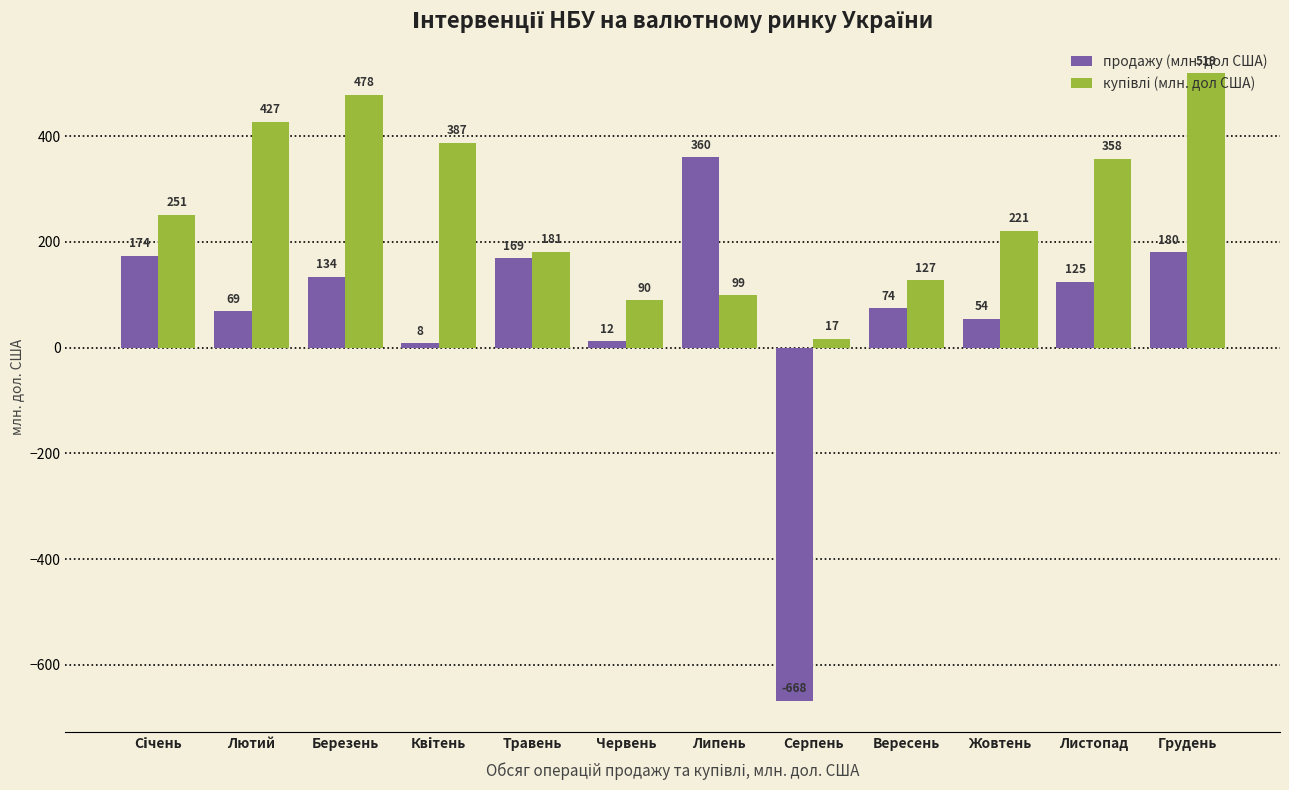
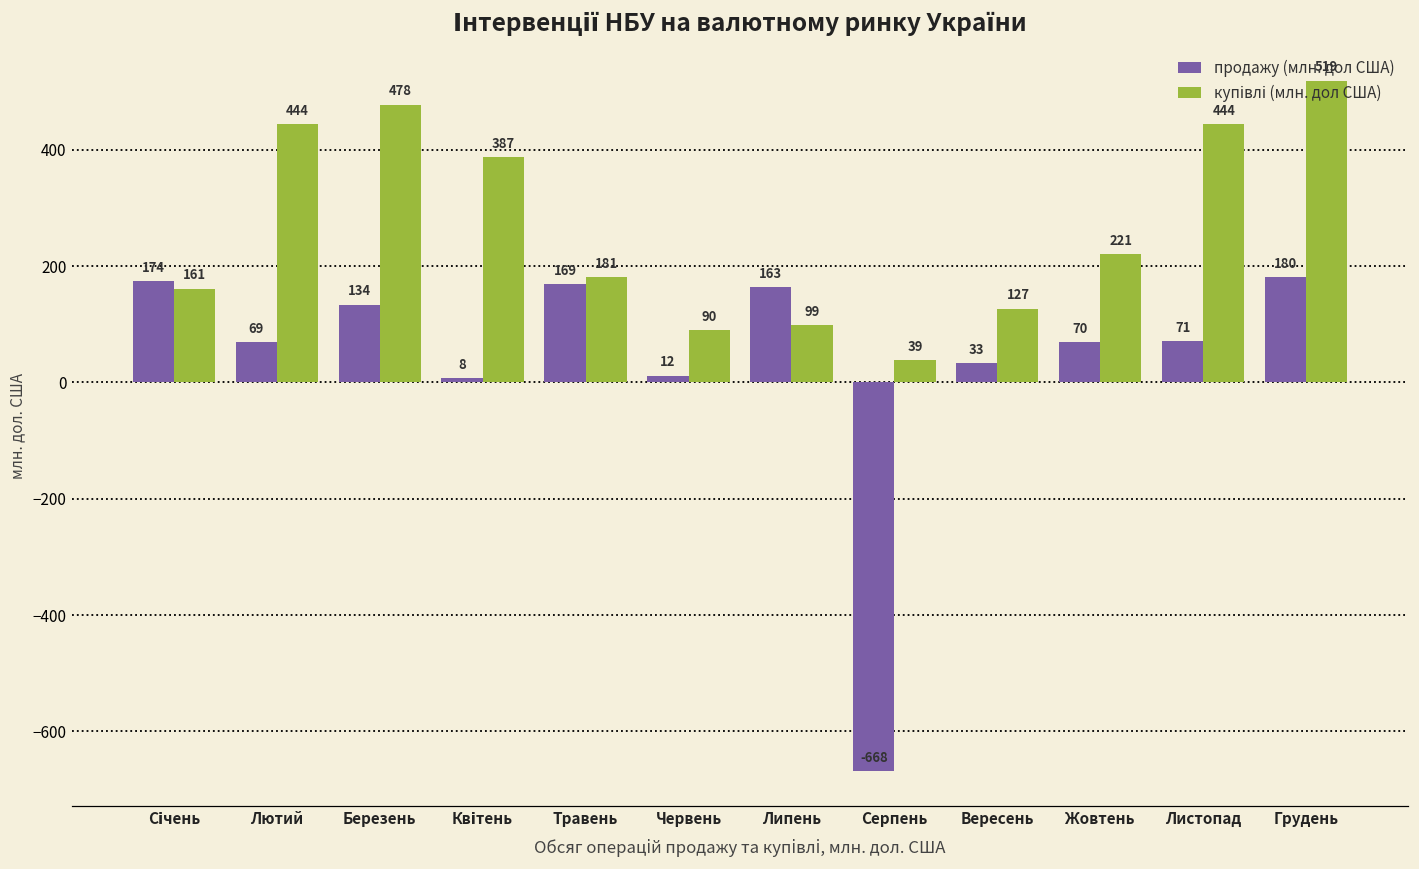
купівлі (млн. дол США), Січень: 251 -> 161
купівлі (млн. дол США), Лютий: 427 -> 444
продажу (млн. дол США), Липень: 360 -> 163
купівлі (млн. дол США), Серпень: 17 -> 39
продажу (млн. дол США), Вересень: 74 -> 33
продажу (млн. дол США), Жовтень: 54 -> 70
продажу (млн. дол США), Листопад: 125 -> 71
купівлі (млн. дол США), Листопад: 358 -> 444
